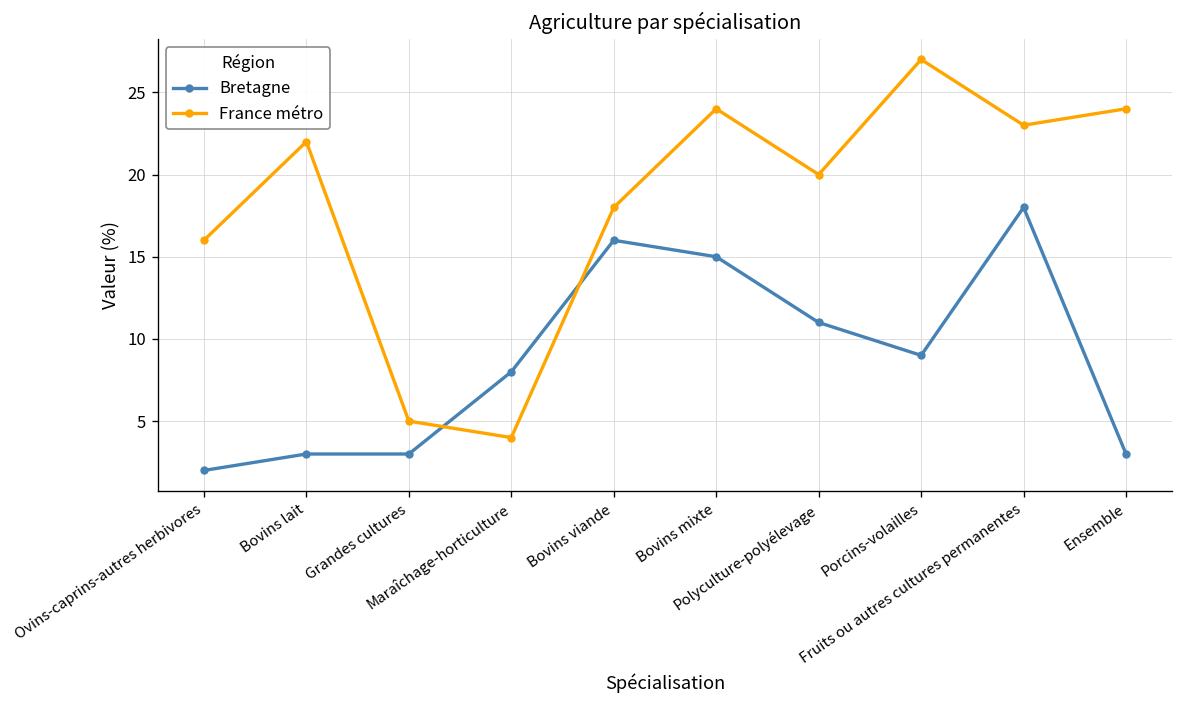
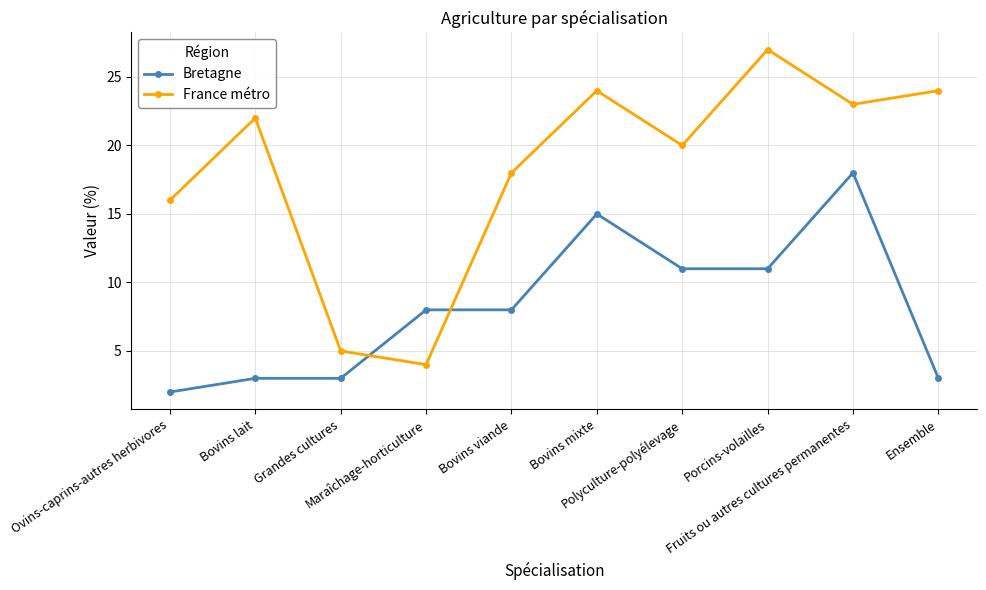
Bretagne, Bovins viande: 16 -> 8
Bretagne, Porcins-volailles: 9 -> 11
